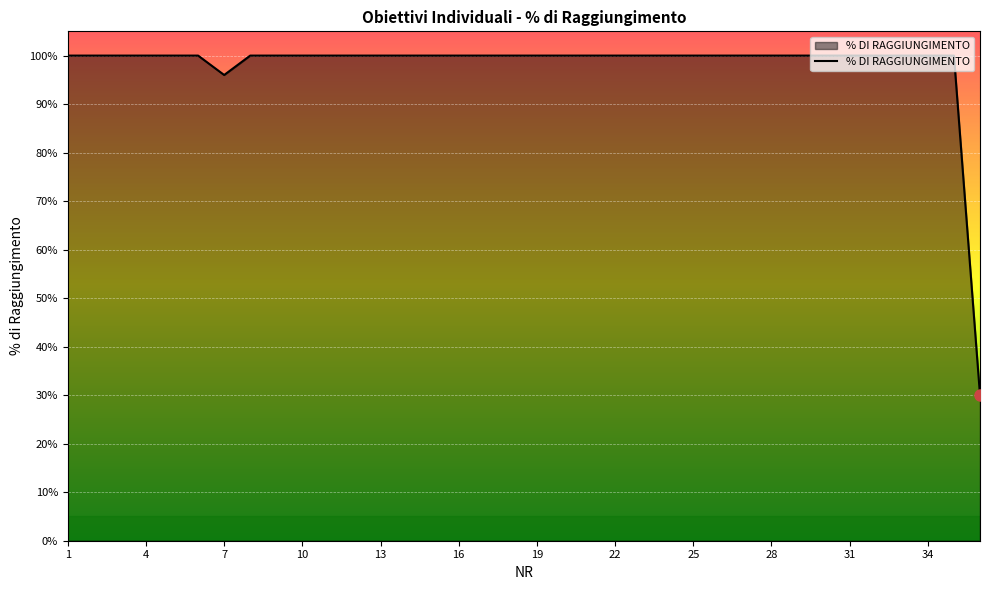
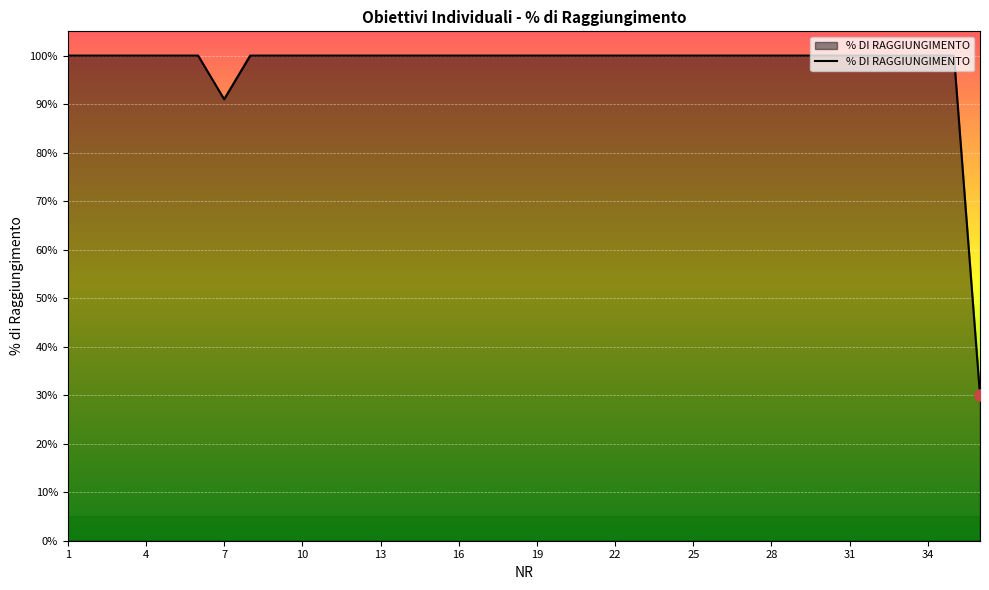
% DI RAGGIUNGIMENTO, 7: 96% -> 91%
